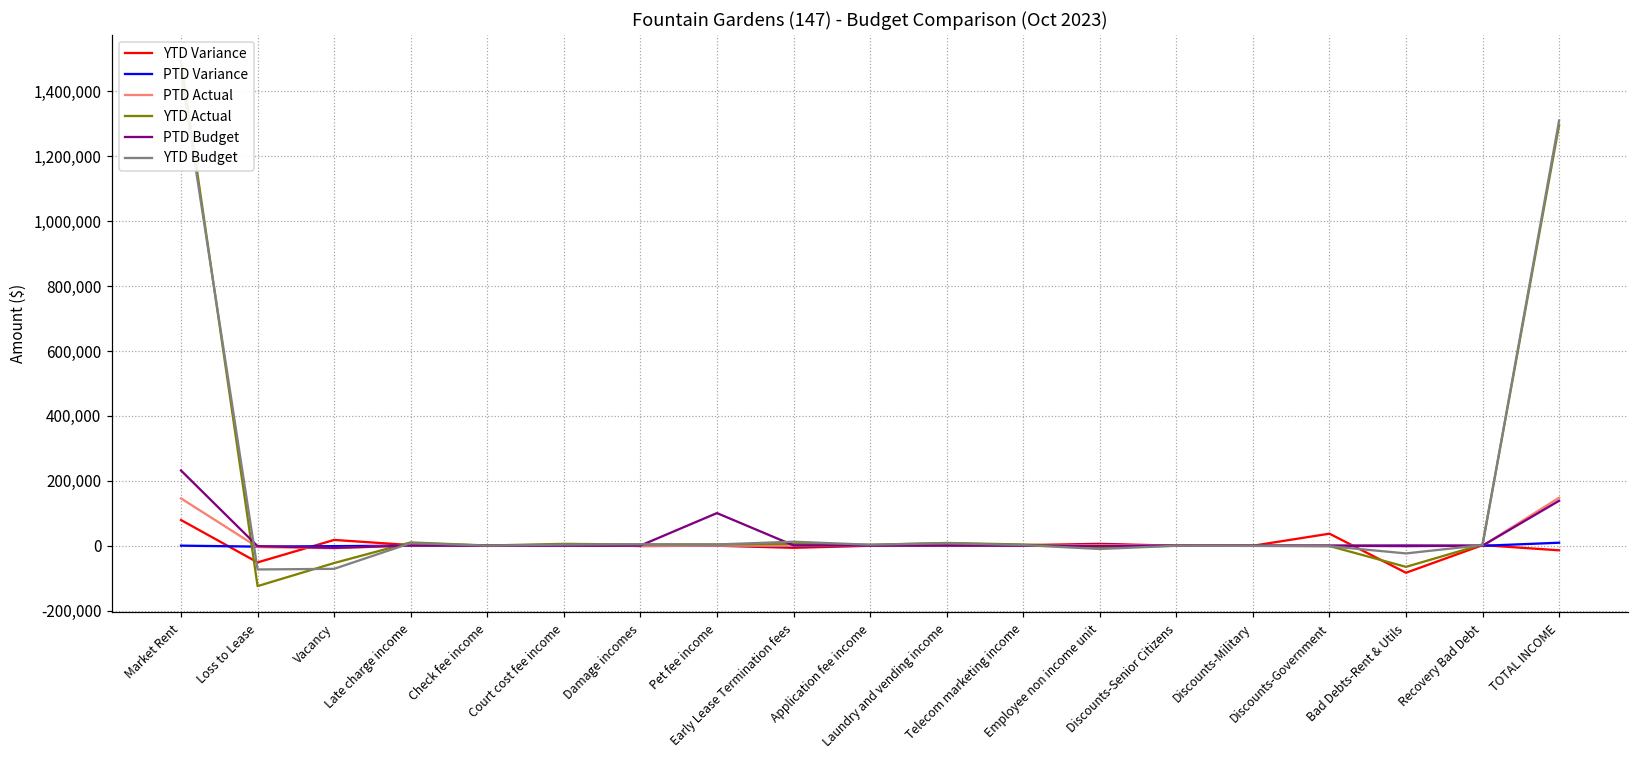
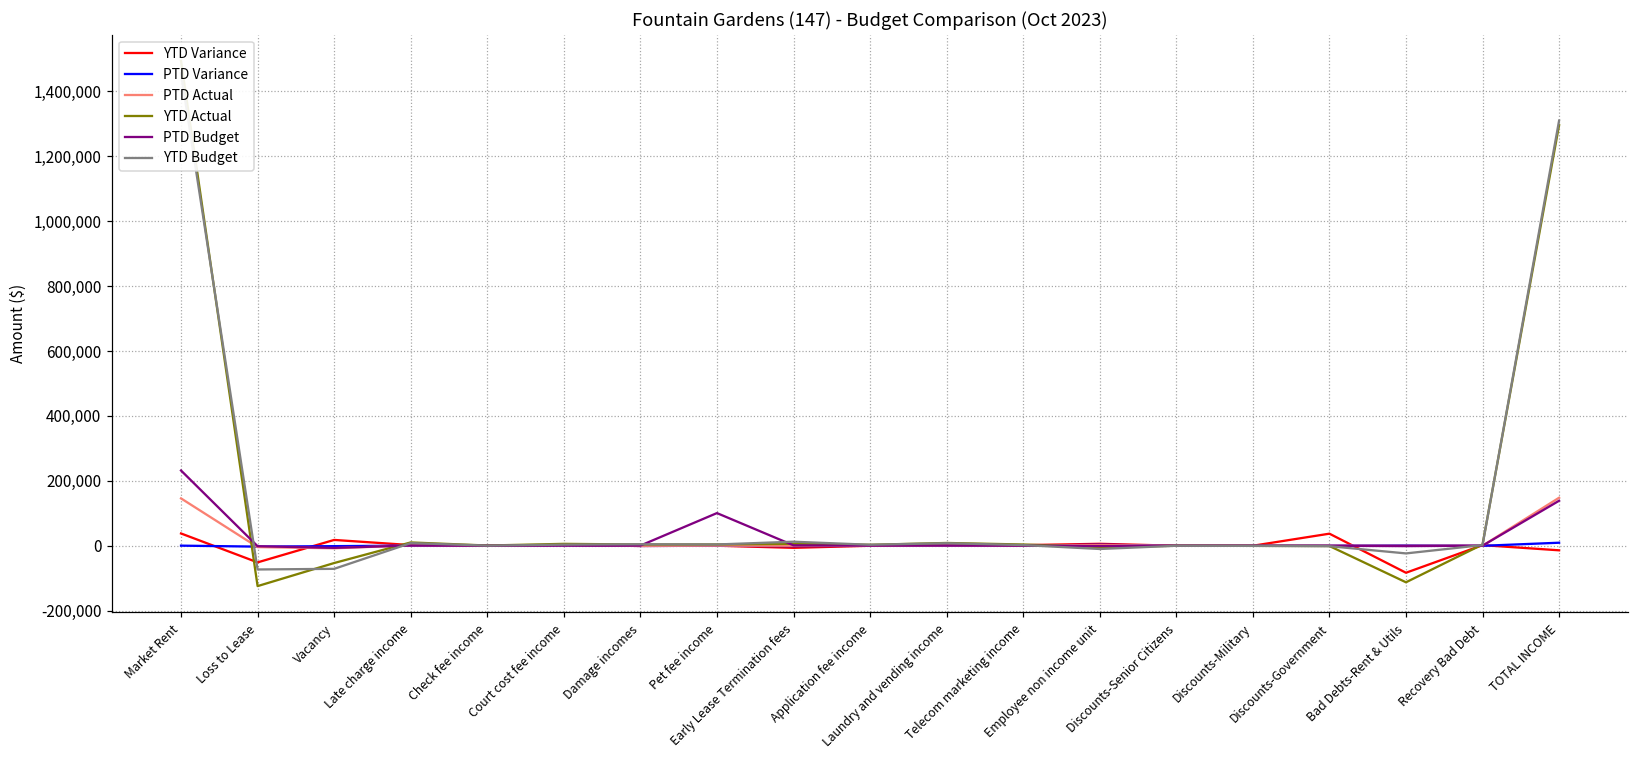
YTD Variance, Market Rent: 80,000 -> 40,000
YTD Actual, Bad Debts-Rent & Utils: -70,000 -> -110,000
